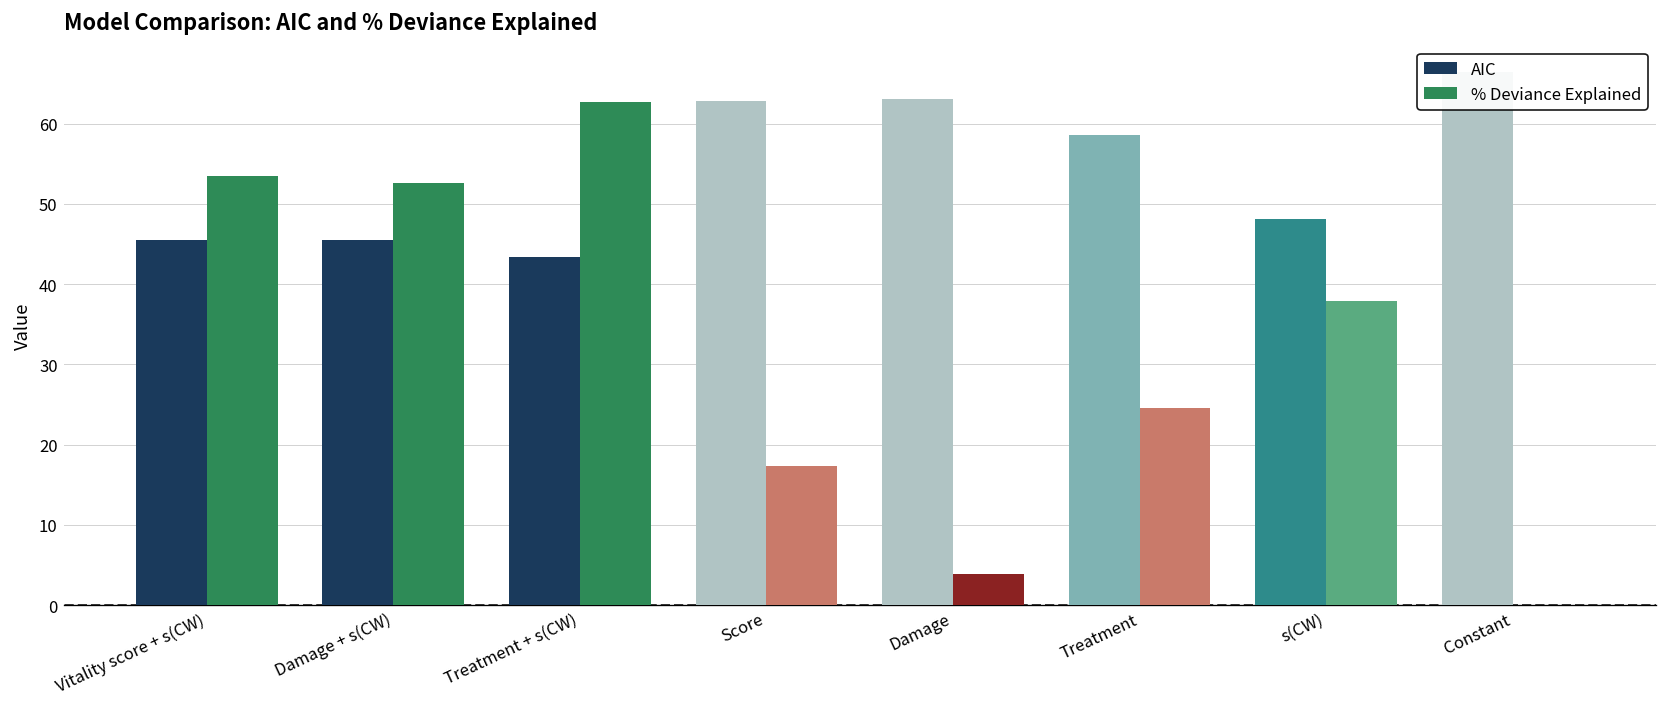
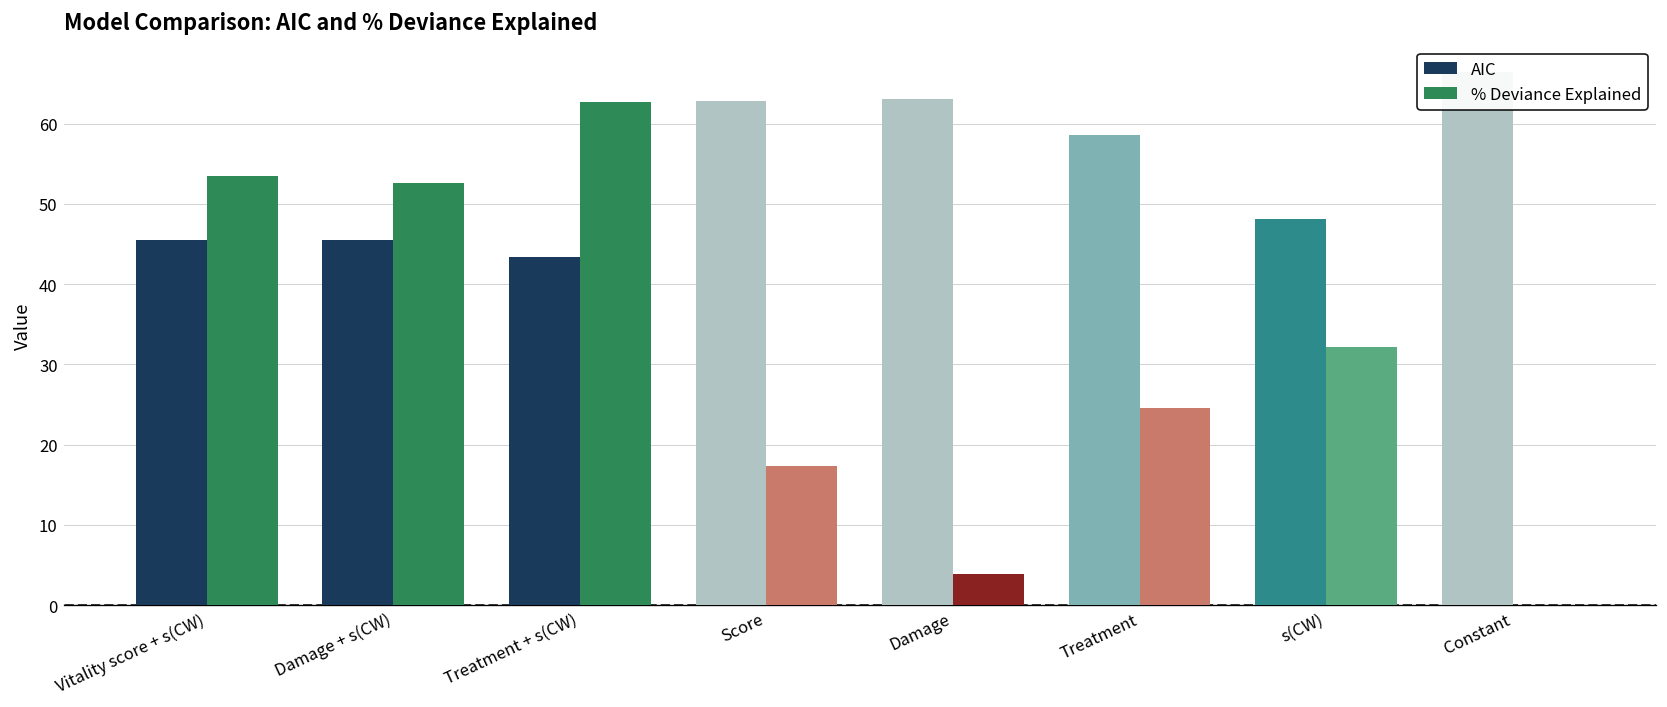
% Deviance Explained, s(CW): 38 -> 32
